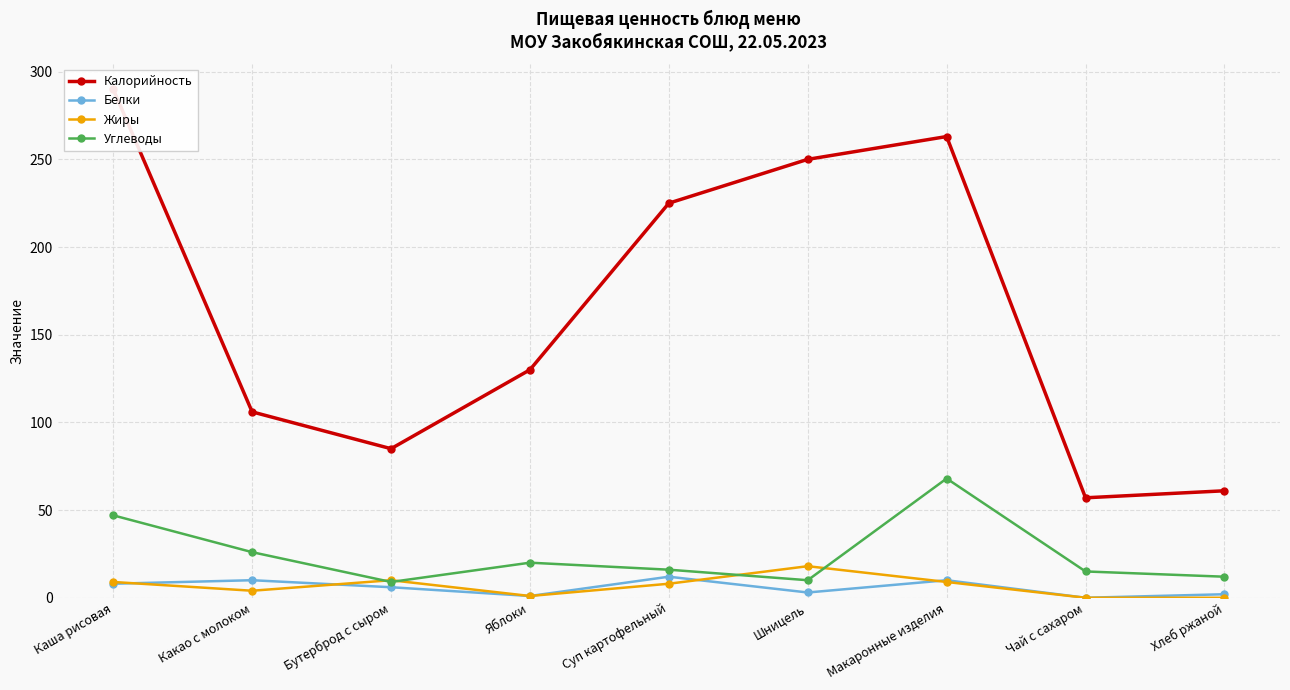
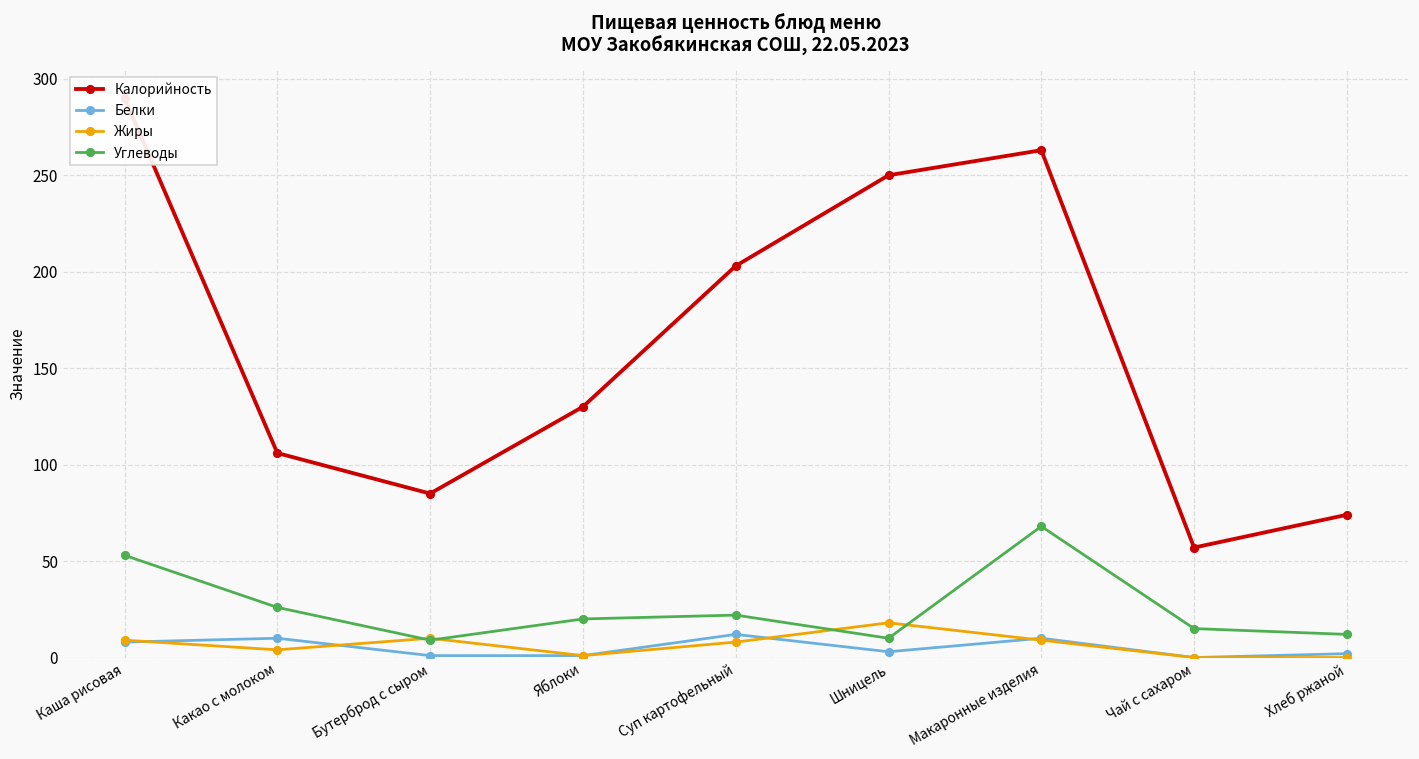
Углеводы, Каша рисовая: 47 -> 53
Белки, Бутерброд с сыром: 6 -> 1
Калорийность, Суп картофельный: 225 -> 203
Углеводы, Суп картофельный: 16 -> 22
Калорийность, Хлеб ржаной: 61 -> 74
